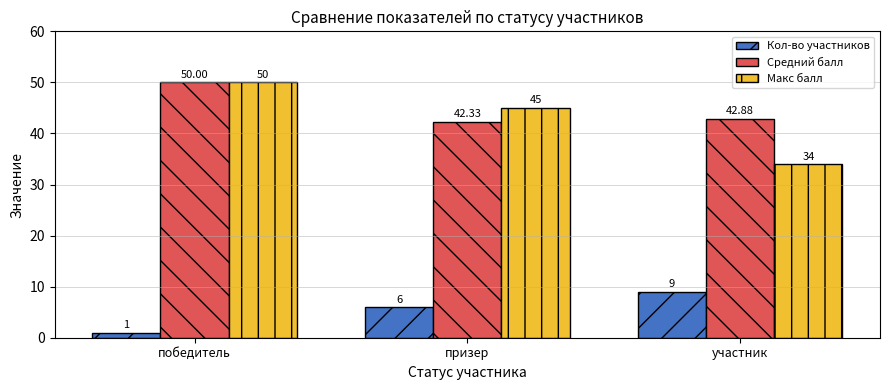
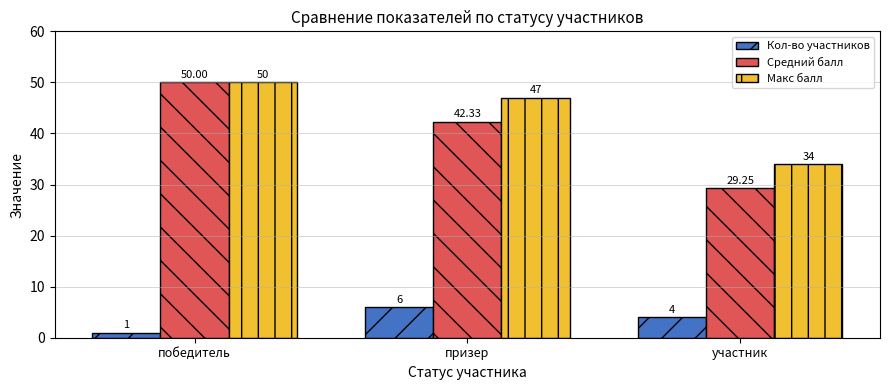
Макс балл, призер: 45 -> 47
Кол-во участников, участник: 9 -> 4
Средний балл, участник: 42.88 -> 29.25
